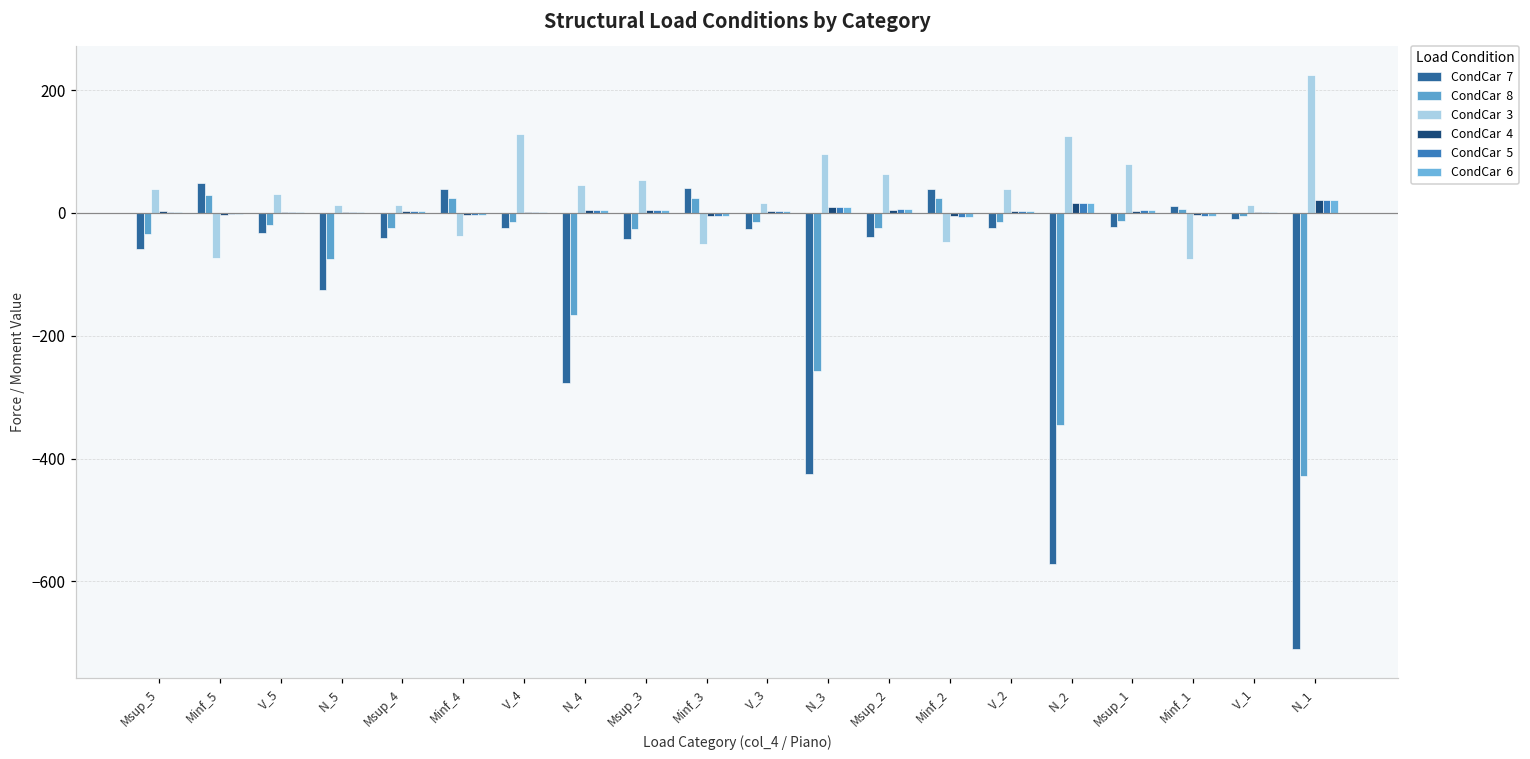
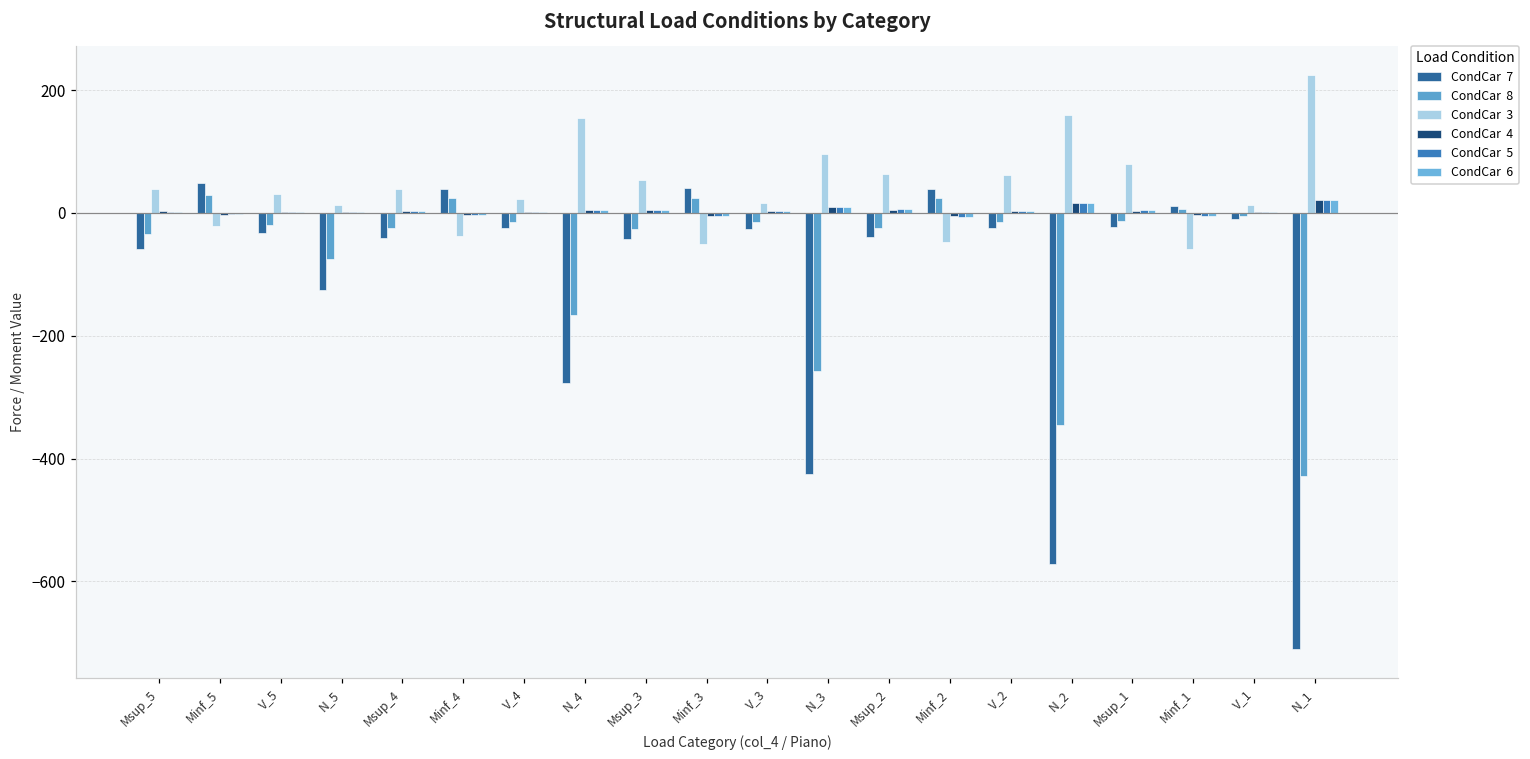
CondCar 3, Minf_5: -70 -> -20
CondCar 3, Msup_4: 10 -> 40
CondCar 3, V_4: 130 -> 20
CondCar 3, N_4: 50 -> 150
CondCar 3, V_2: 40 -> 60
CondCar 3, N_2: 130 -> 160
CondCar 3, Minf_1: -80 -> -60
